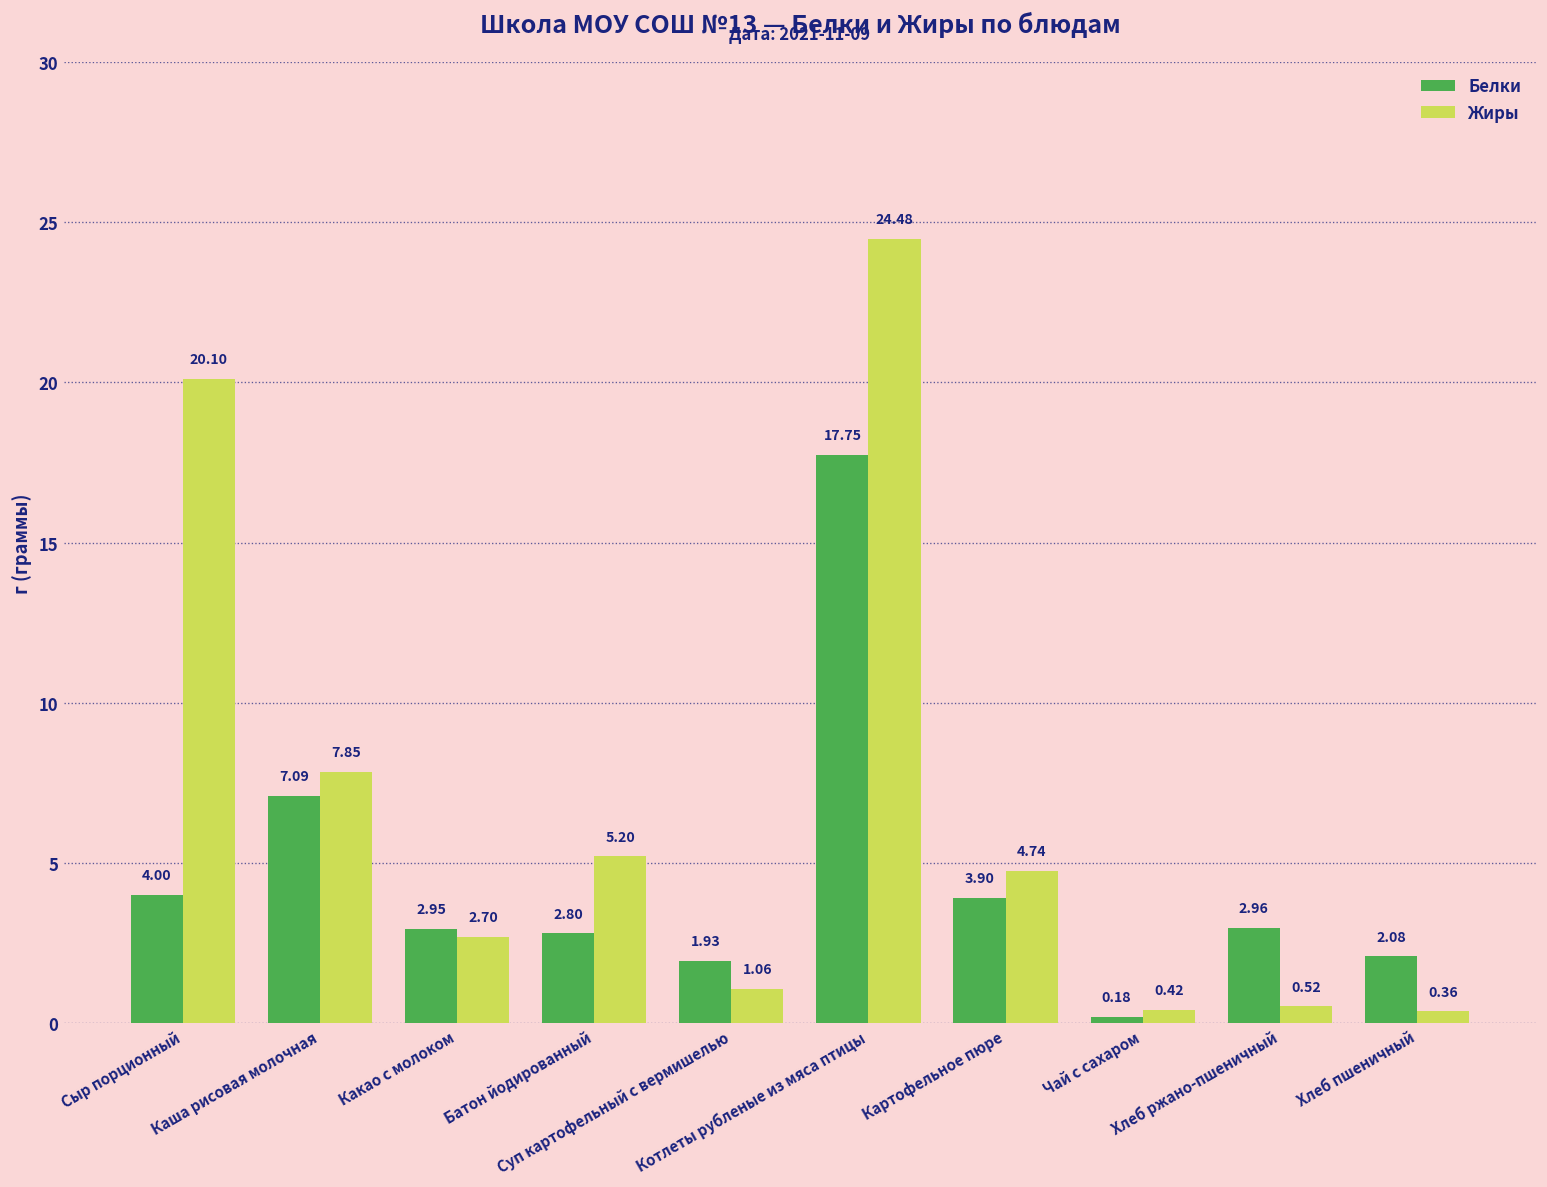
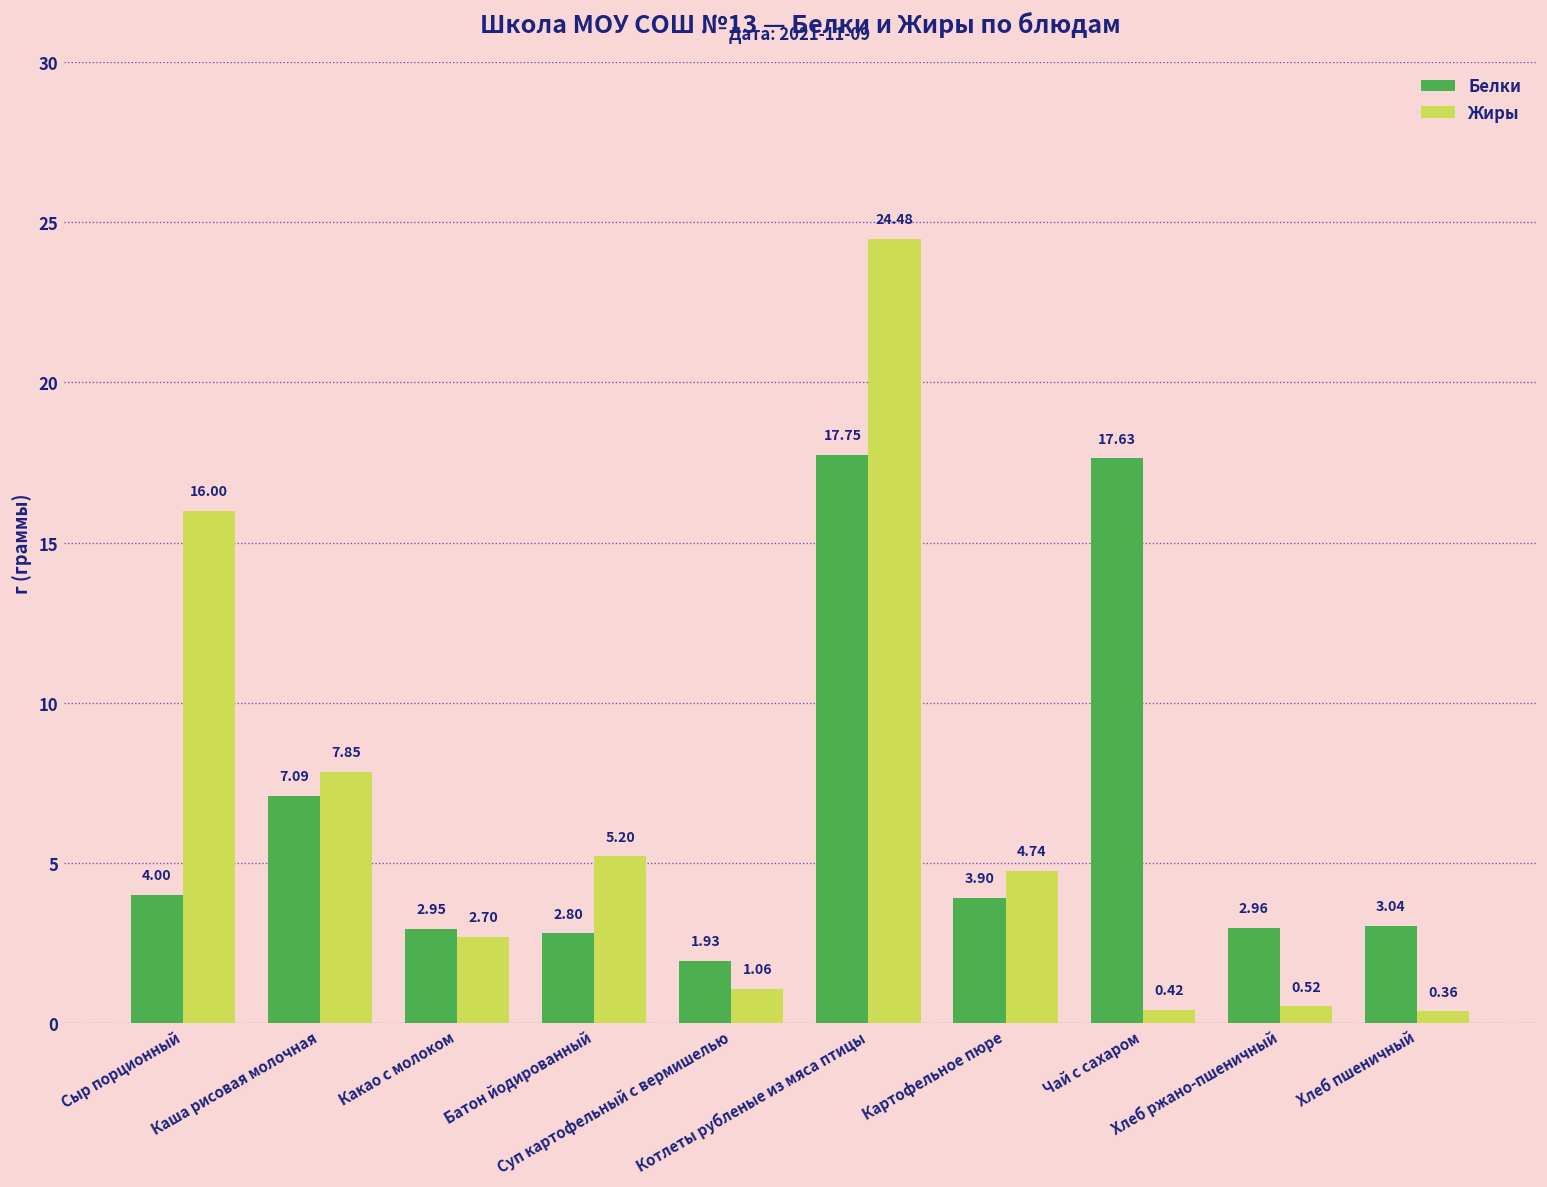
Жиры, Сыр порционный: 20.10 -> 16.00
Белки, Чай с сахаром: 0.18 -> 17.63
Белки, Хлеб пшеничный: 2.08 -> 3.04
